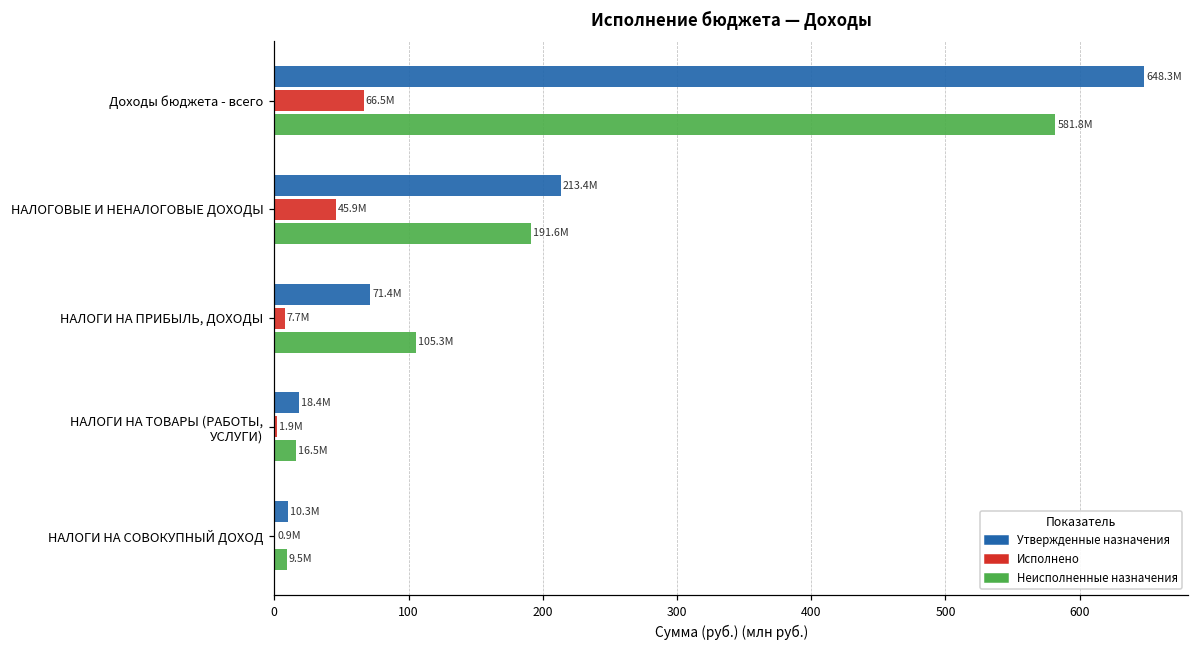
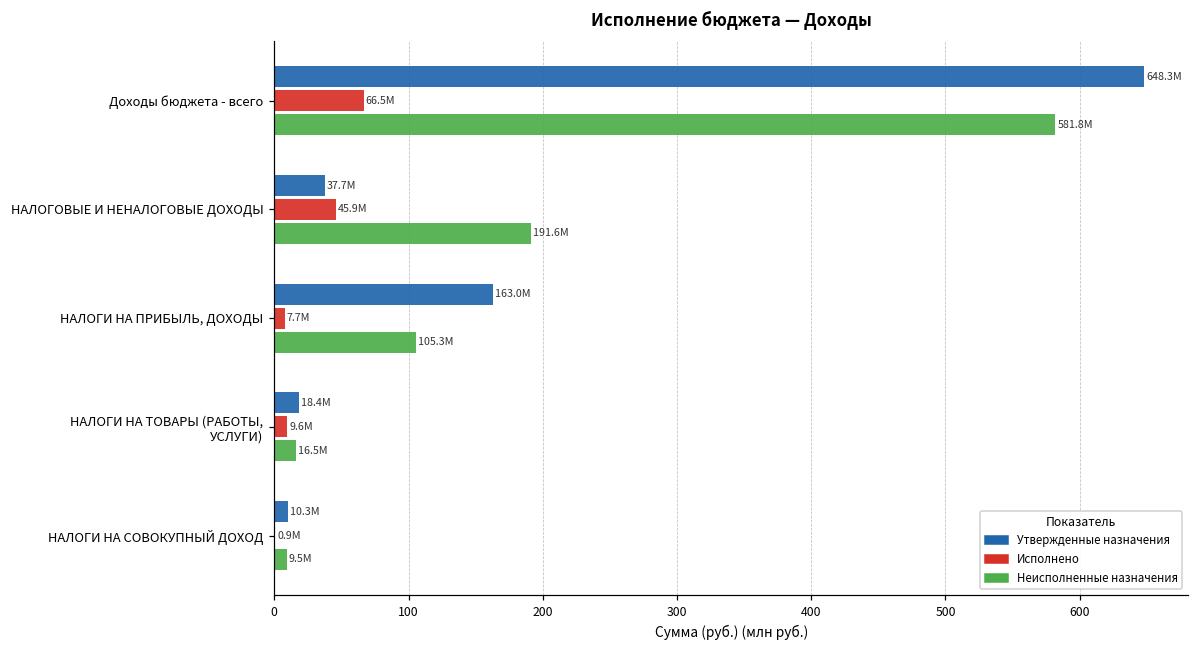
Утвержденные назначения, НАЛОГОВЫЕ И НЕНАЛОГОВЫЕ ДОХОДЫ: 213.4M -> 37.7M
Утвержденные назначения, НАЛОГИ НА ПРИБЫЛЬ, ДОХОДЫ: 71.4M -> 163.0M
Исполнено, НАЛОГИ НА ТОВАРЫ (РАБОТЫ, УСЛУГИ): 1.9M -> 9.6M
